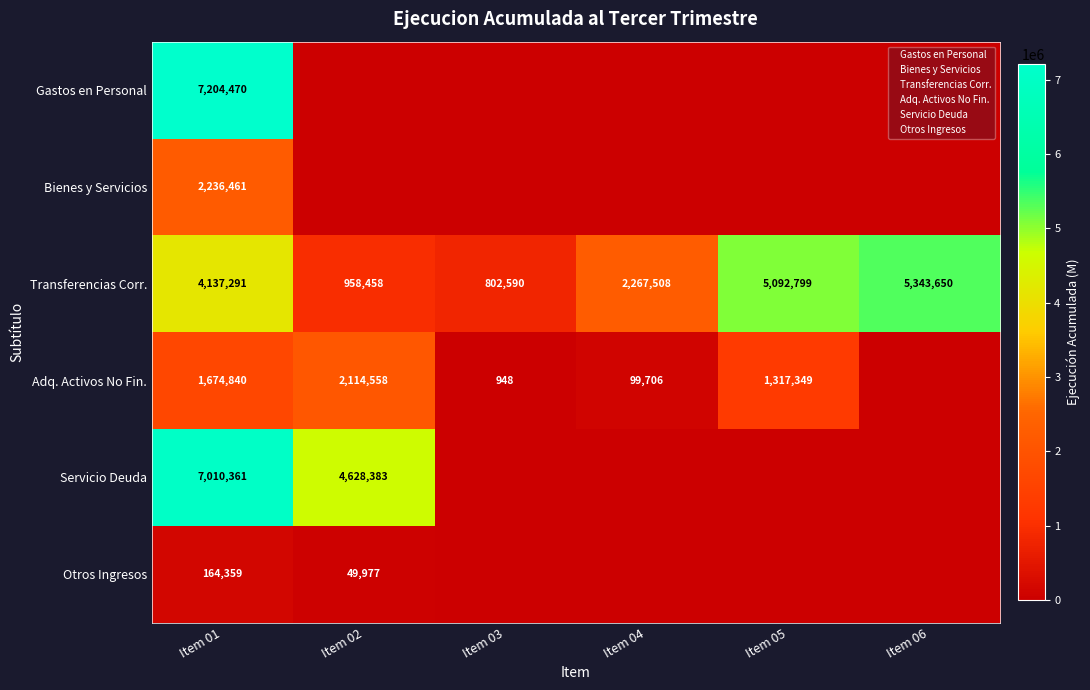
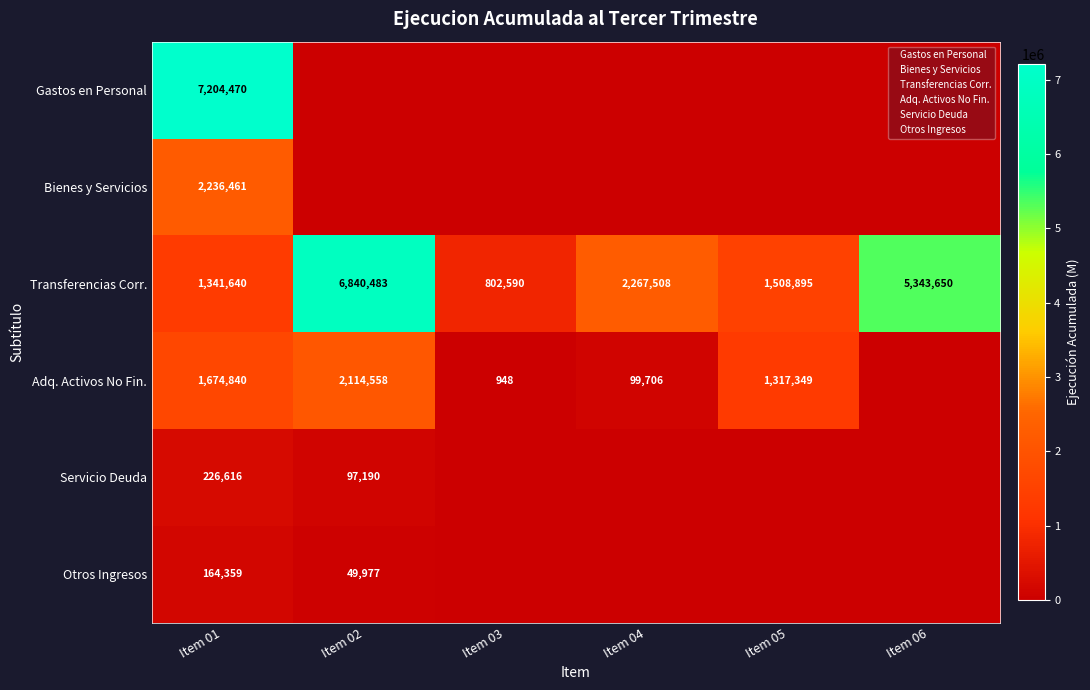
Transferencias Corr., Item 01: 4,137,291 -> 1,341,640
Transferencias Corr., Item 02: 958,458 -> 6,840,483
Transferencias Corr., Item 05: 5,092,799 -> 1,508,895
Servicio Deuda, Item 01: 7,010,361 -> 226,616
Servicio Deuda, Item 02: 4,628,383 -> 97,190
